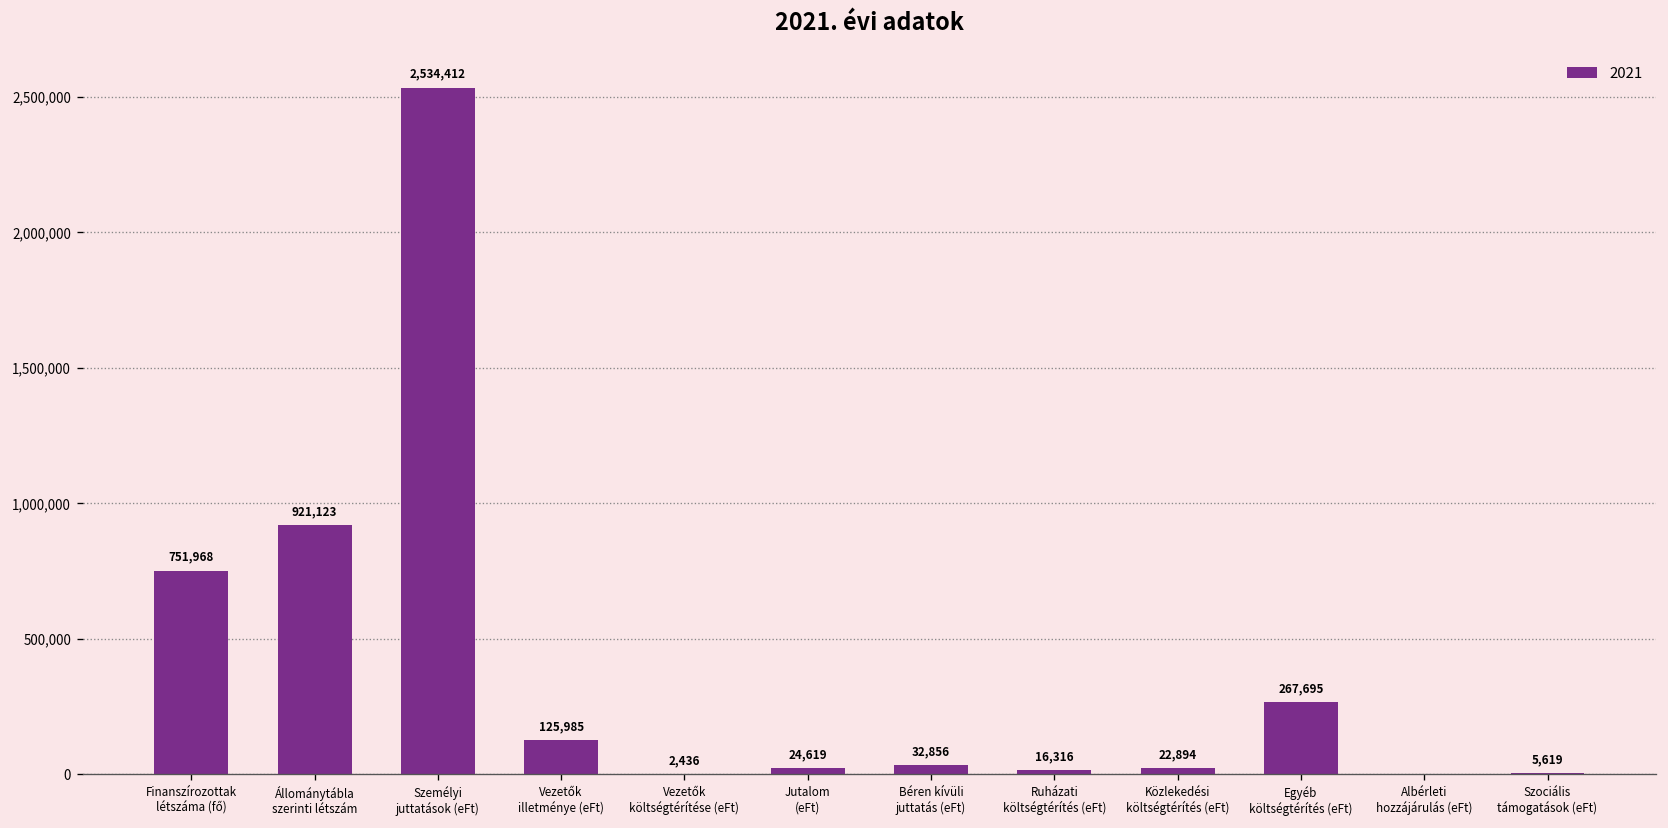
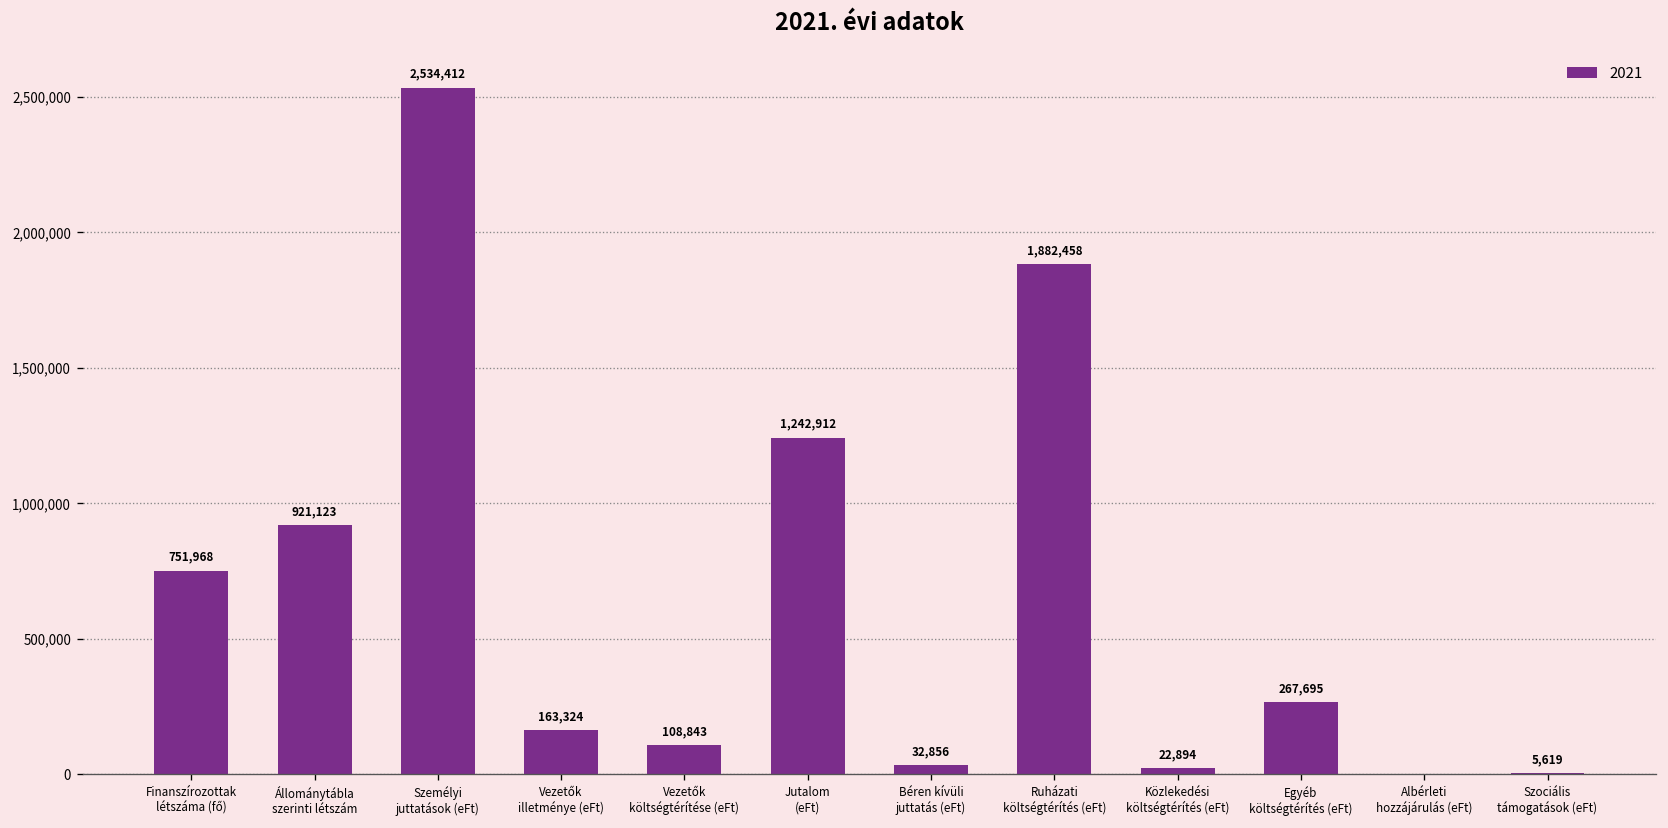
Vezetők illetménye (eFt): 125,985 -> 163,324
Vezetők költségtérítése (eFt): 2,436 -> 108,843
Jutalom (eFt): 24,619 -> 1,242,912
Ruházati költségtérítés (eFt): 16,316 -> 1,882,458
